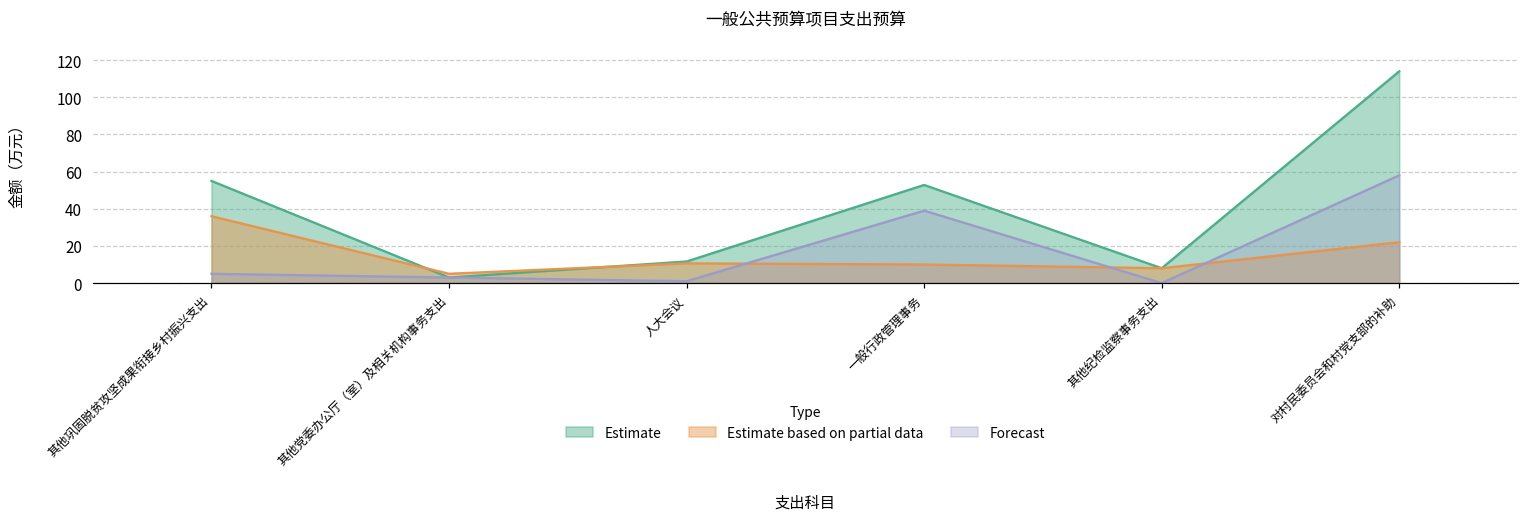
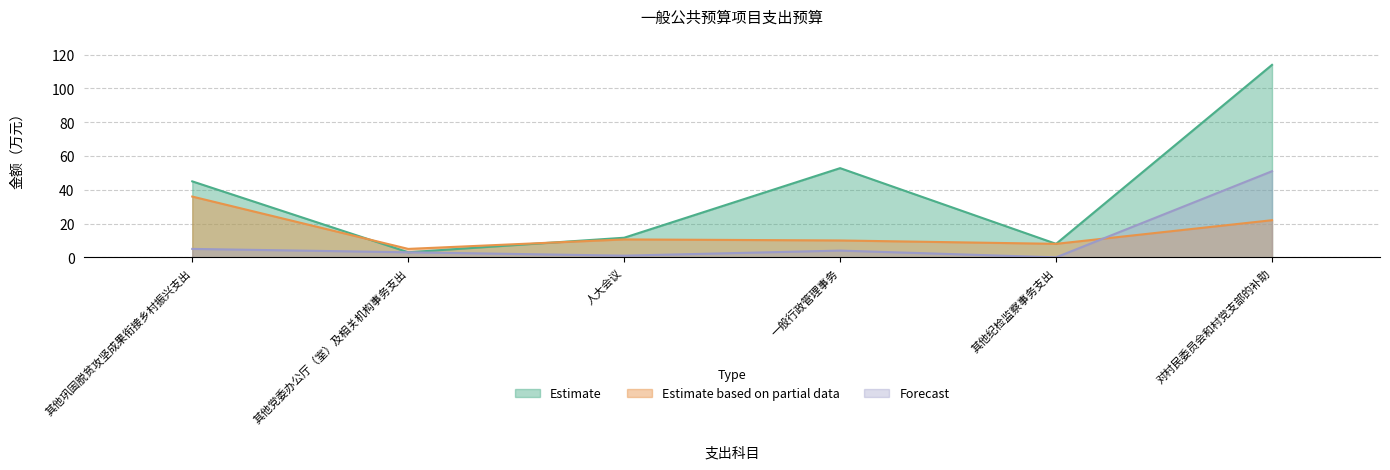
Estimate, 其他巩固脱贫攻坚成果衔接乡村振兴支出: 55 -> 45
Forecast, 一般行政管理事务: 39 -> 4
Forecast, 对村民委员会和村党支部的补助: 58 -> 51
